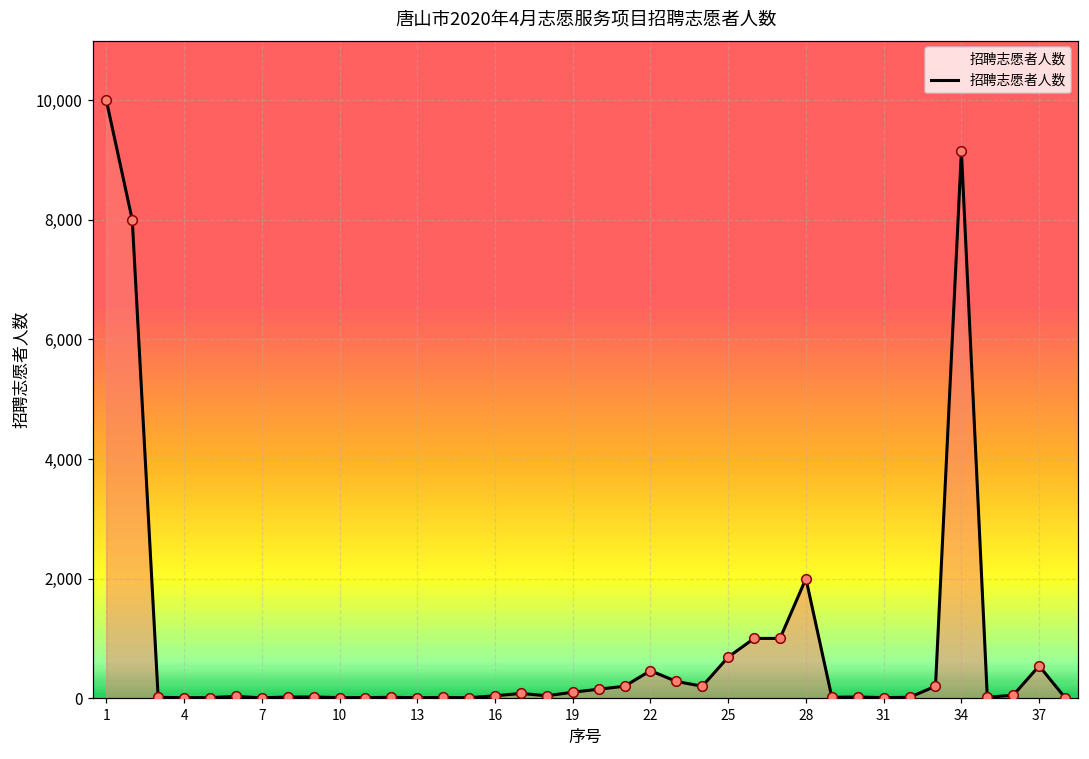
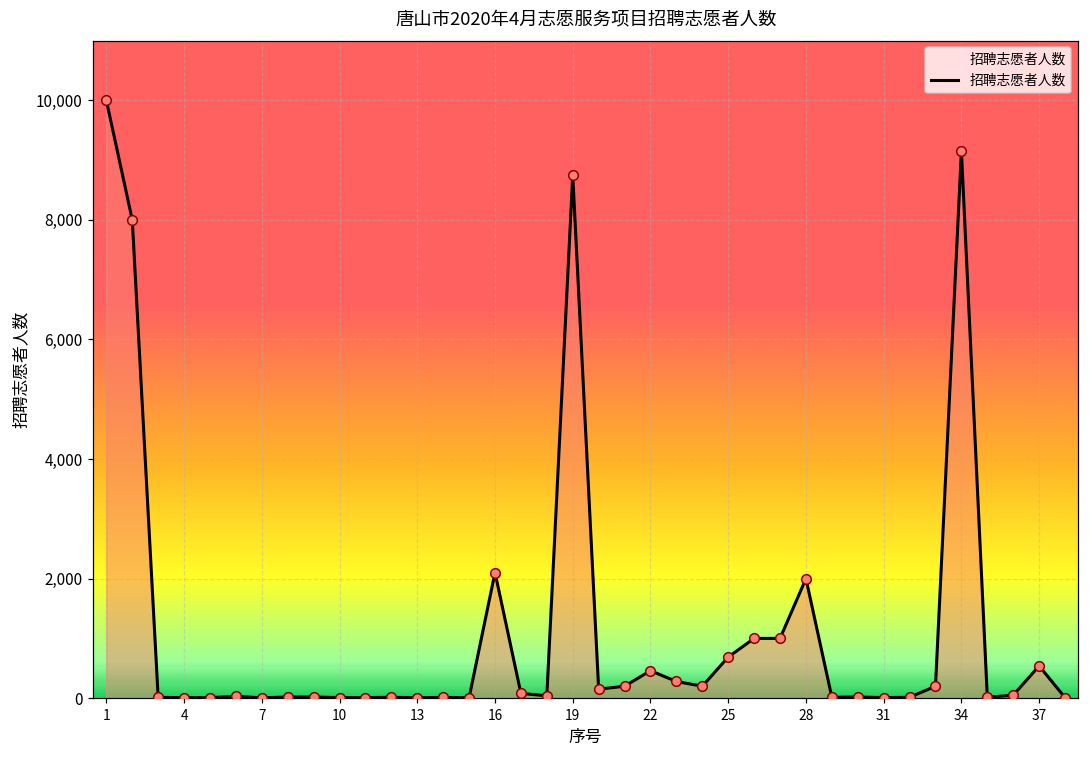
16: 0 -> 2,100
19: 100 -> 8,700
